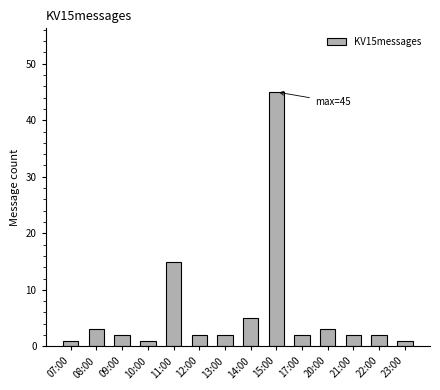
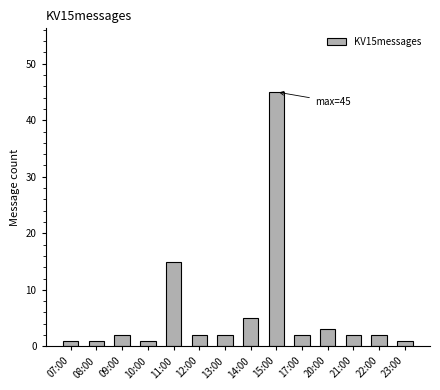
08:00: 3 -> 1
